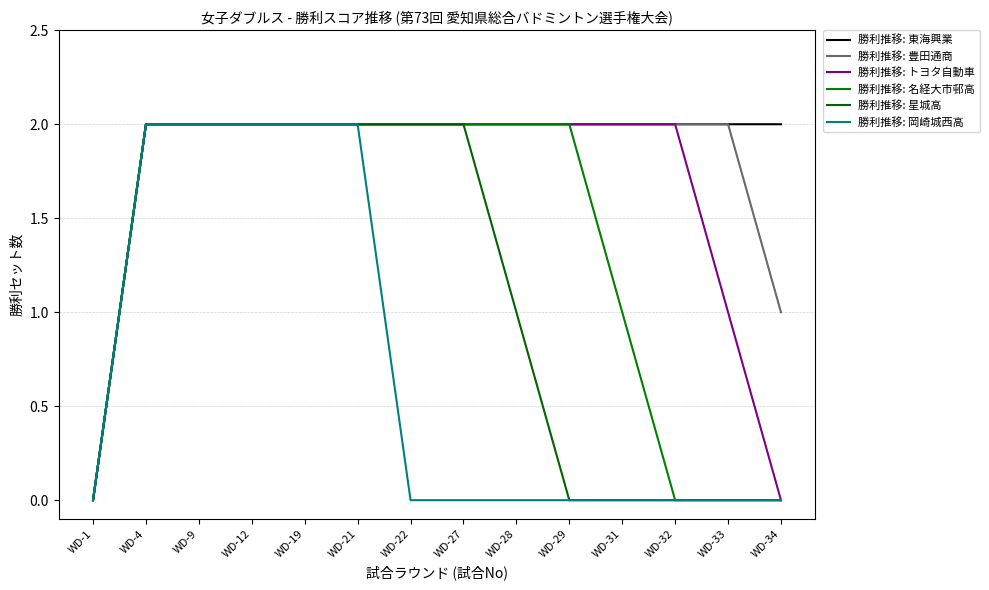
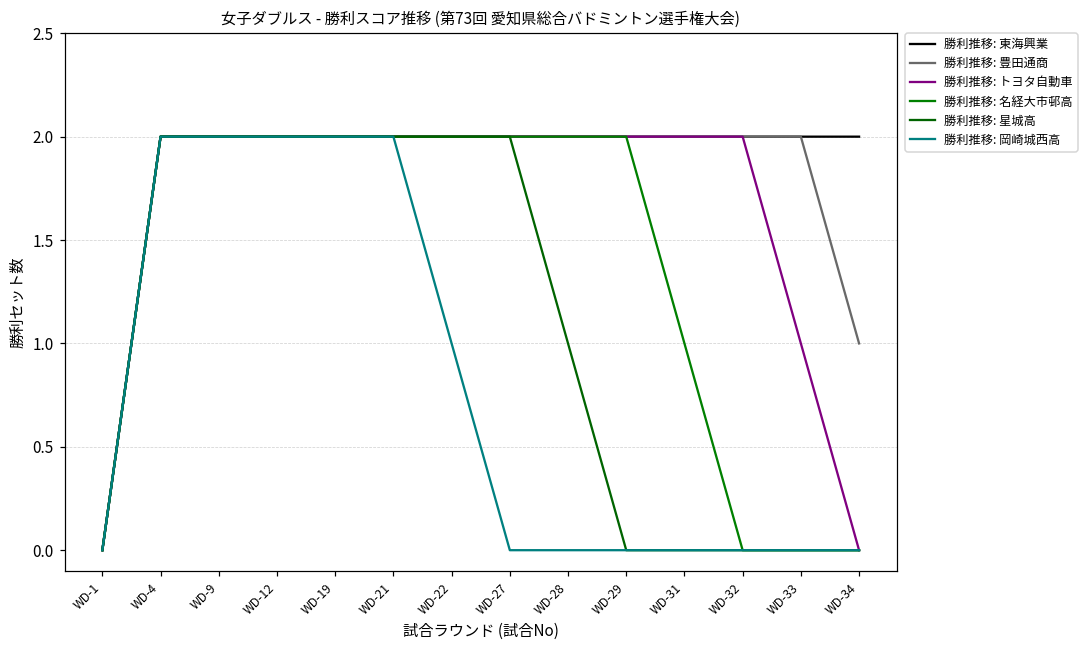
勝利推移: 岡崎城西高, WD-22: 0 -> 1
